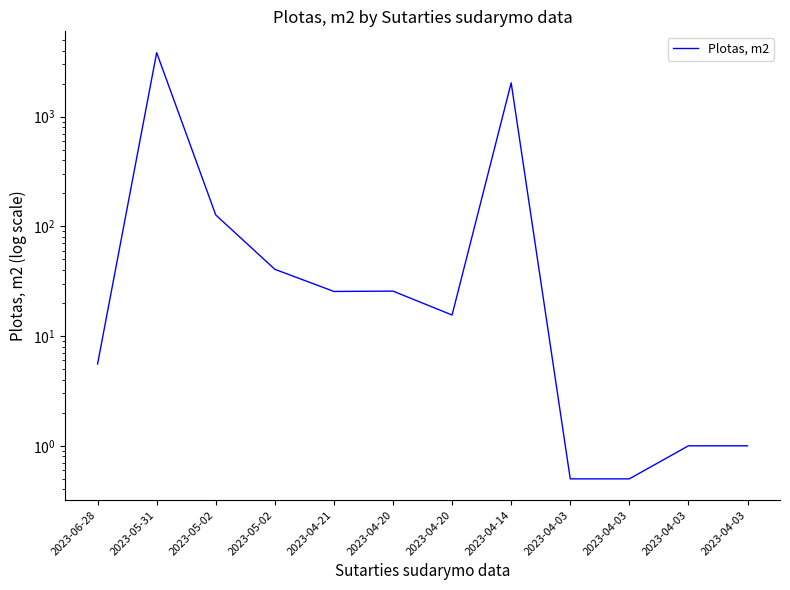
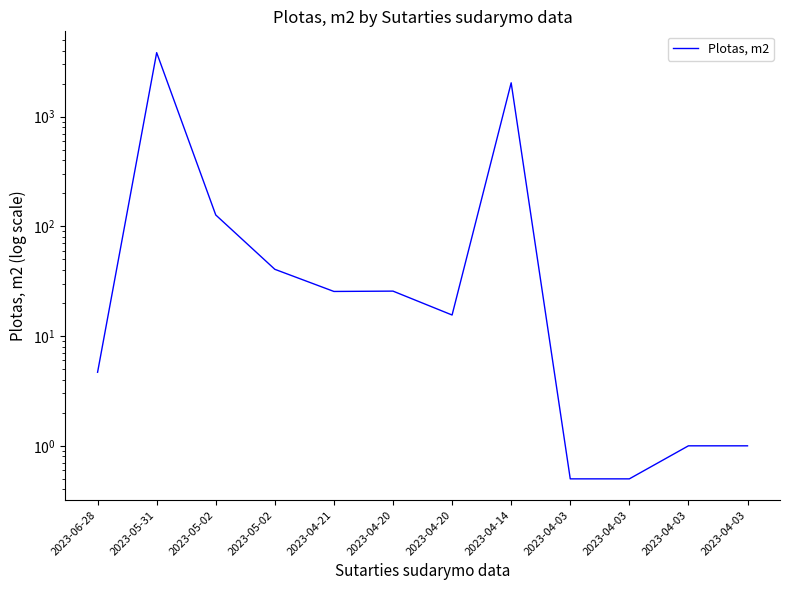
2023-06-28: 6 -> 4.7
